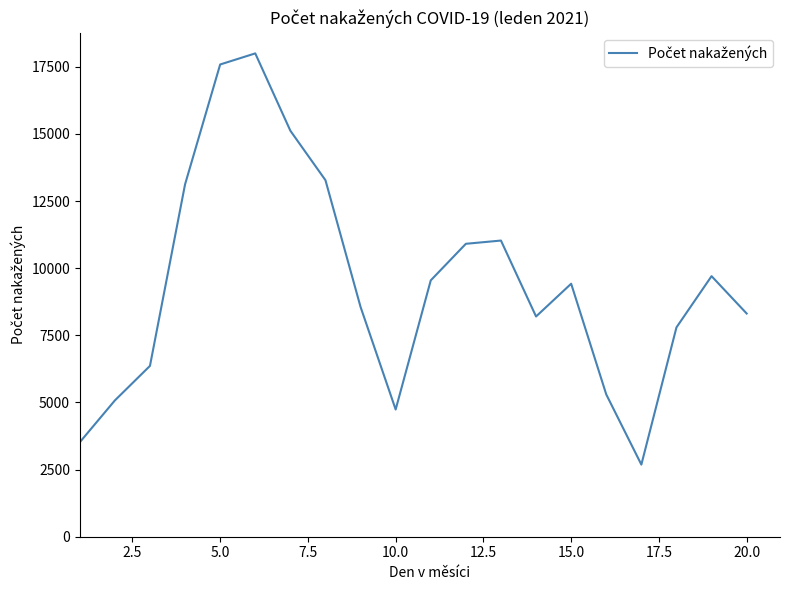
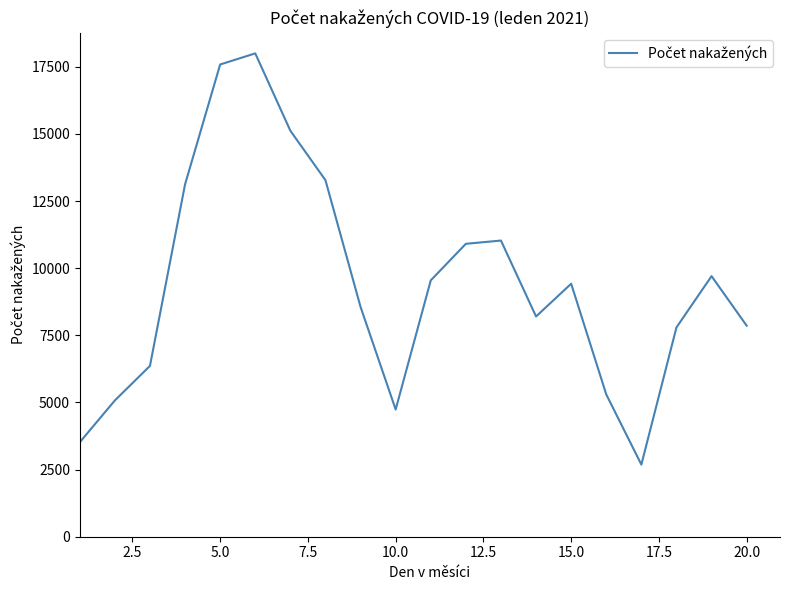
20.0: 8300 -> 7900
